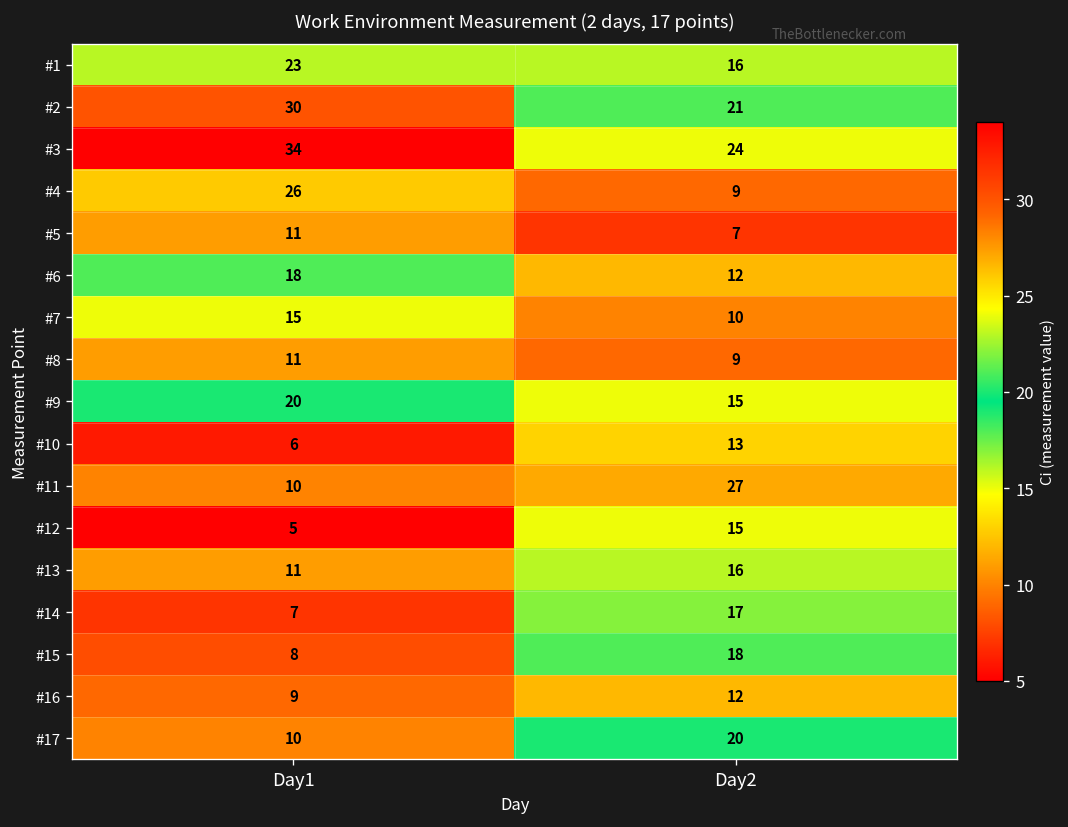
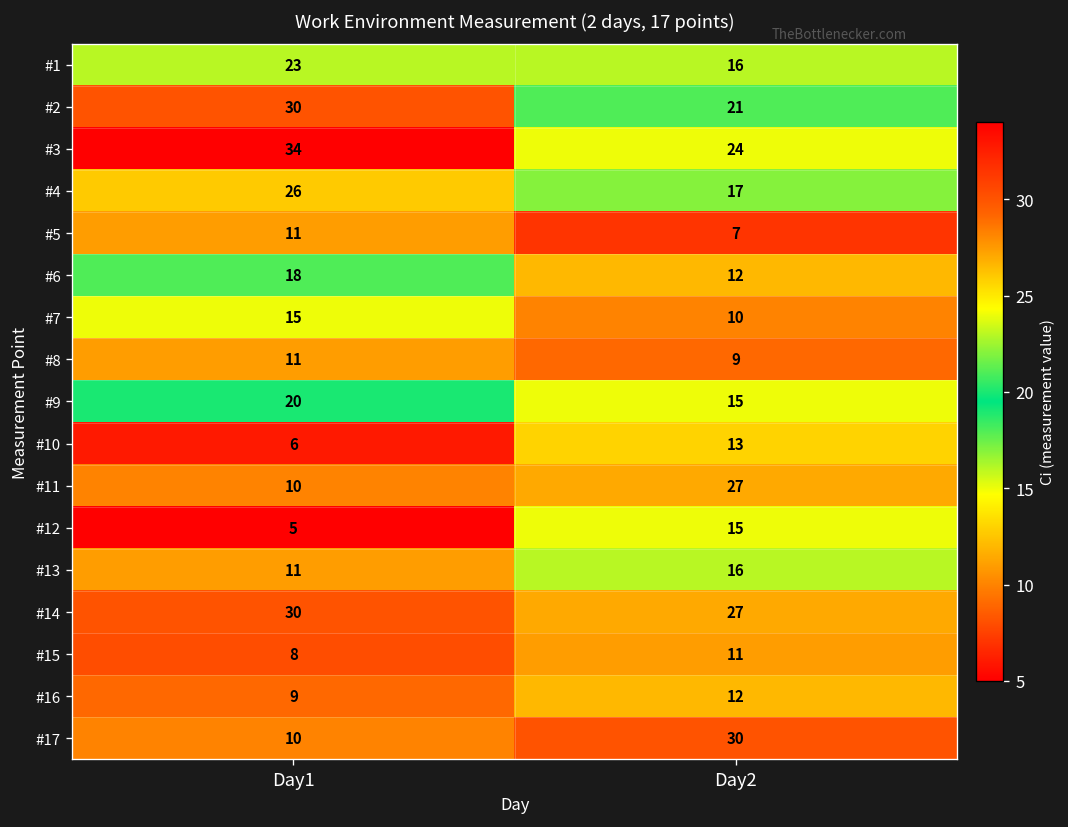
#4, Day2: 9 -> 17
#14, Day1: 7 -> 30
#14, Day2: 17 -> 27
#15, Day2: 18 -> 11
#17, Day2: 20 -> 30
